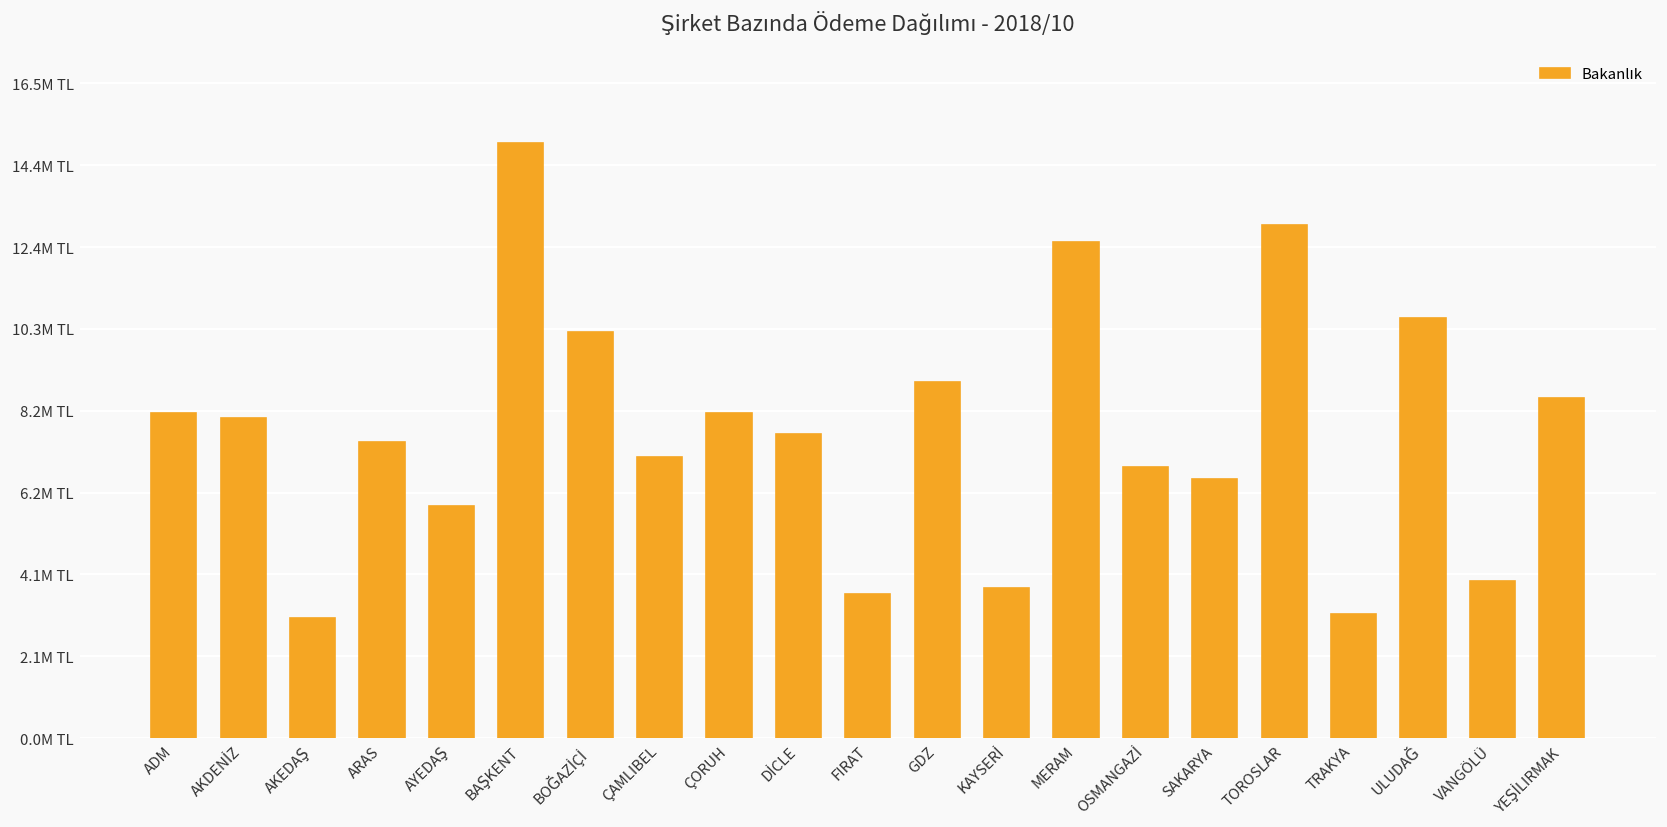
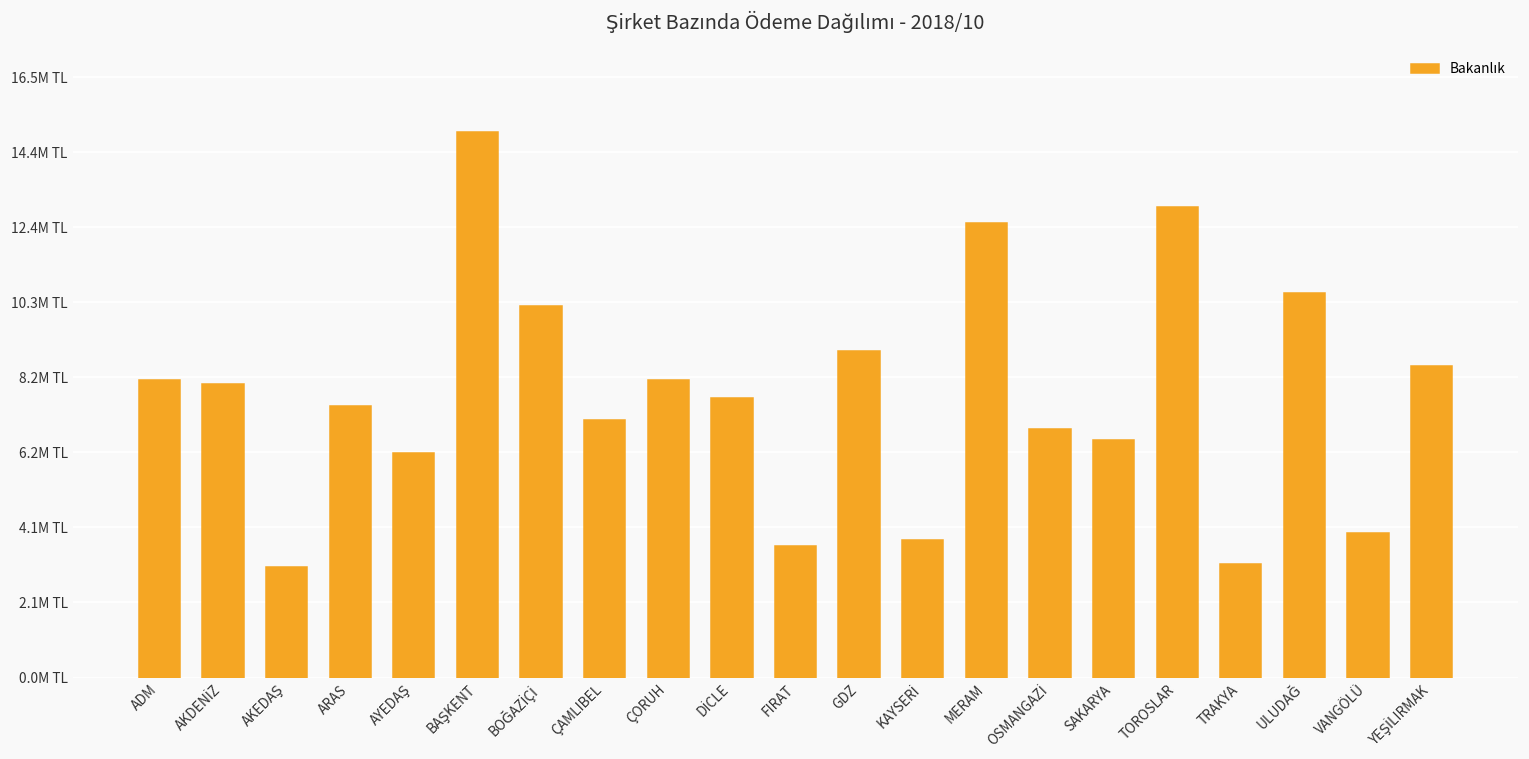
AYEDAŞ: 5.8M TL -> 6.2M TL
